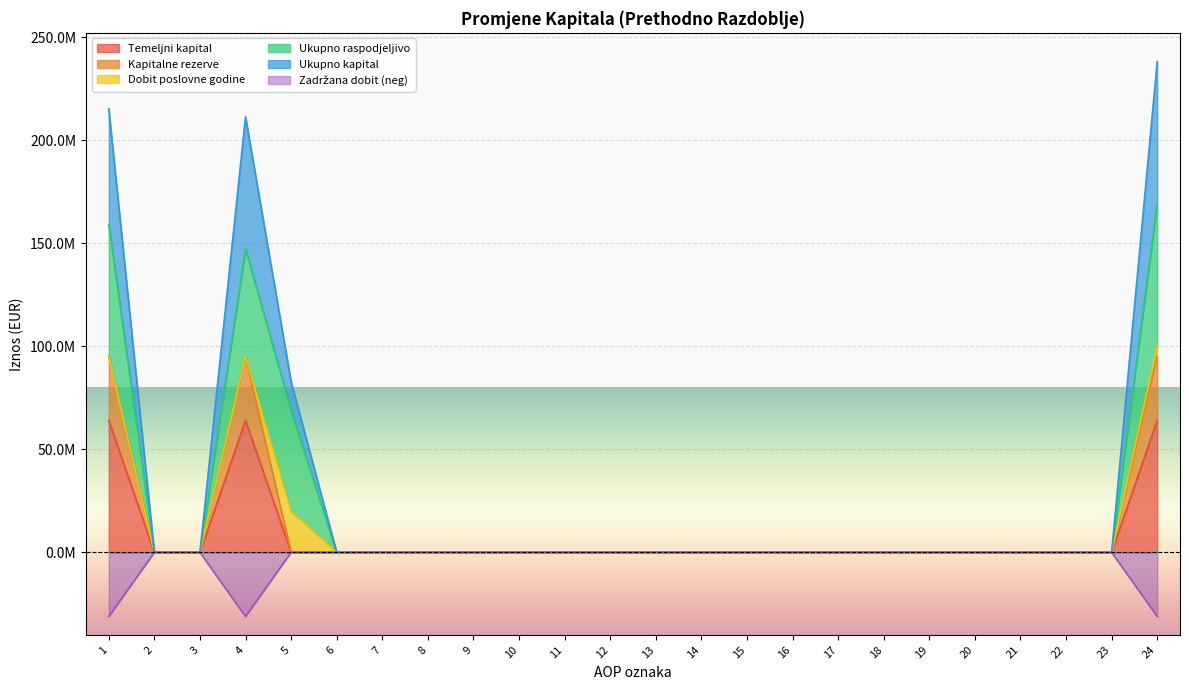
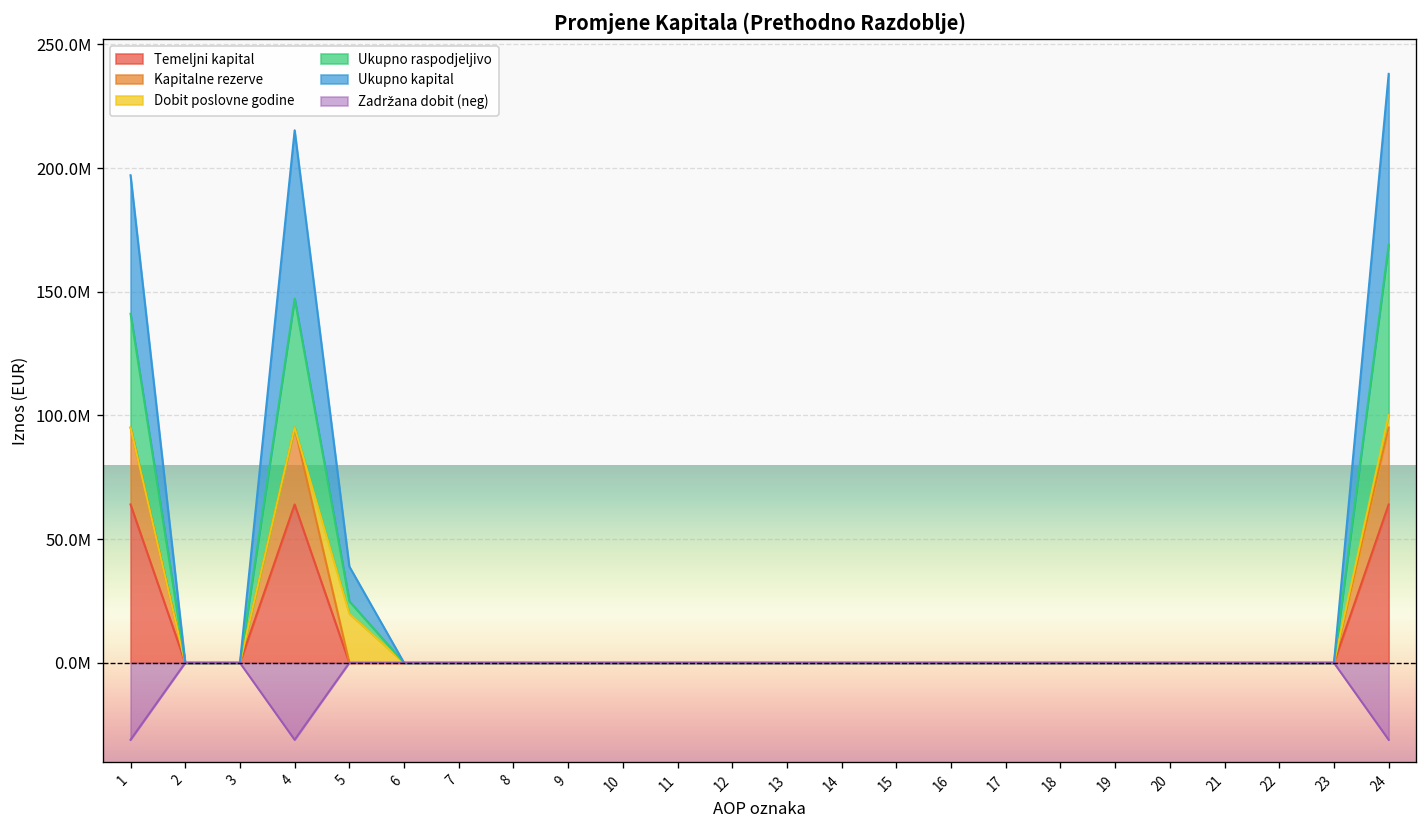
Ukupno raspodjeljivo, 1: 64000000 -> 46000000
Ukupno kapital, 4: 64000000 -> 68000000
Ukupno raspodjeljivo, 5: 49000000 -> 5000000
